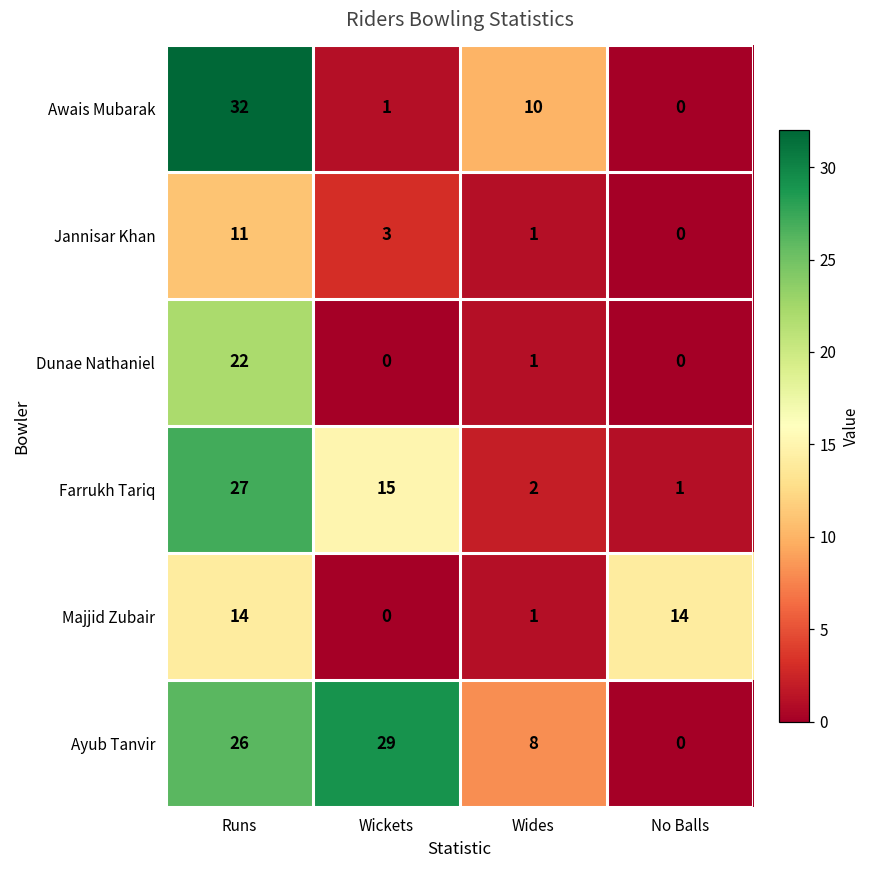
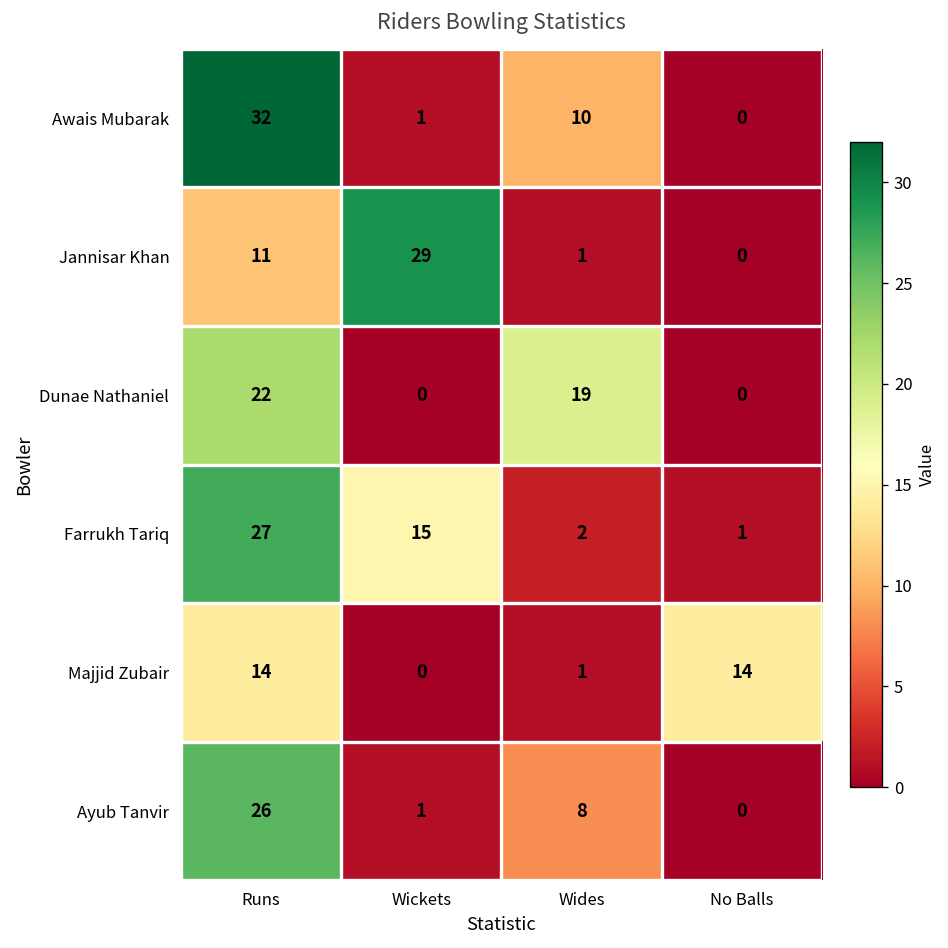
Jannisar Khan, Wickets: 3 -> 29
Dunae Nathaniel, Wides: 1 -> 19
Ayub Tanvir, Wickets: 29 -> 1
